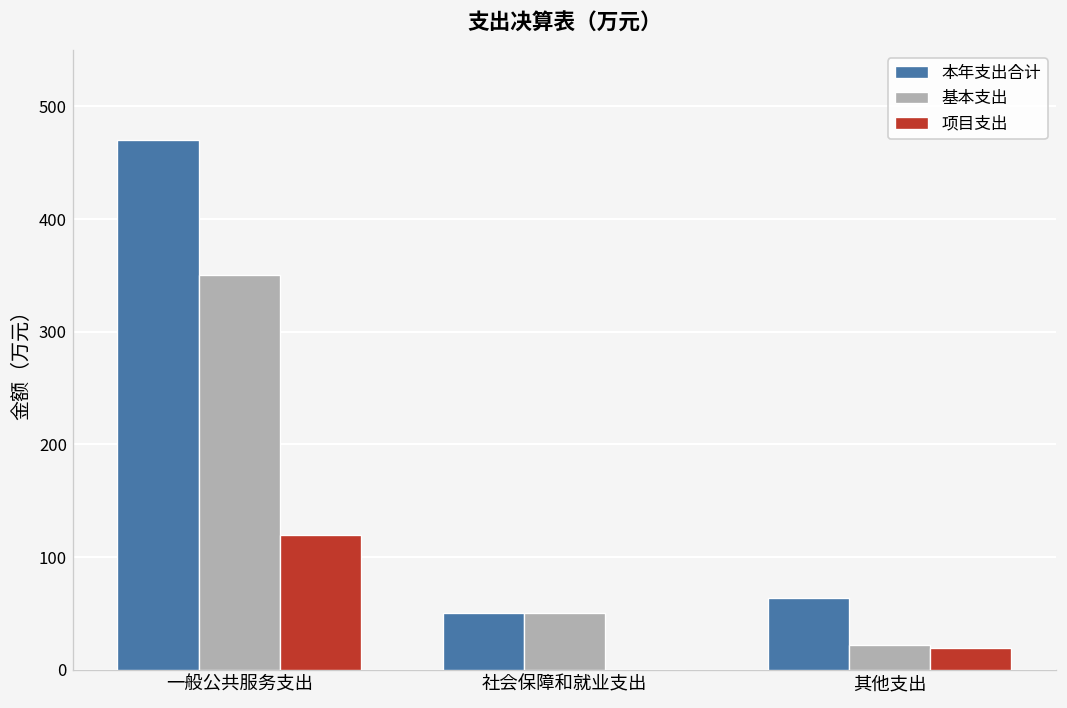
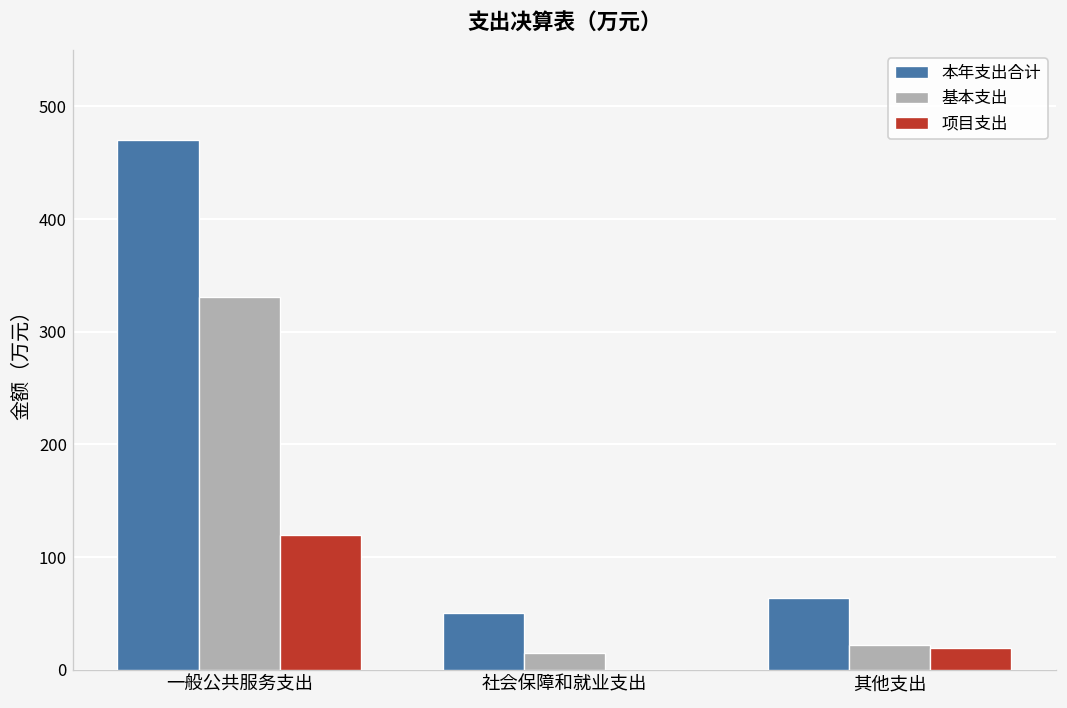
基本支出, 一般公共服务支出: 350 -> 330
基本支出, 社会保障和就业支出: 50 -> 20
